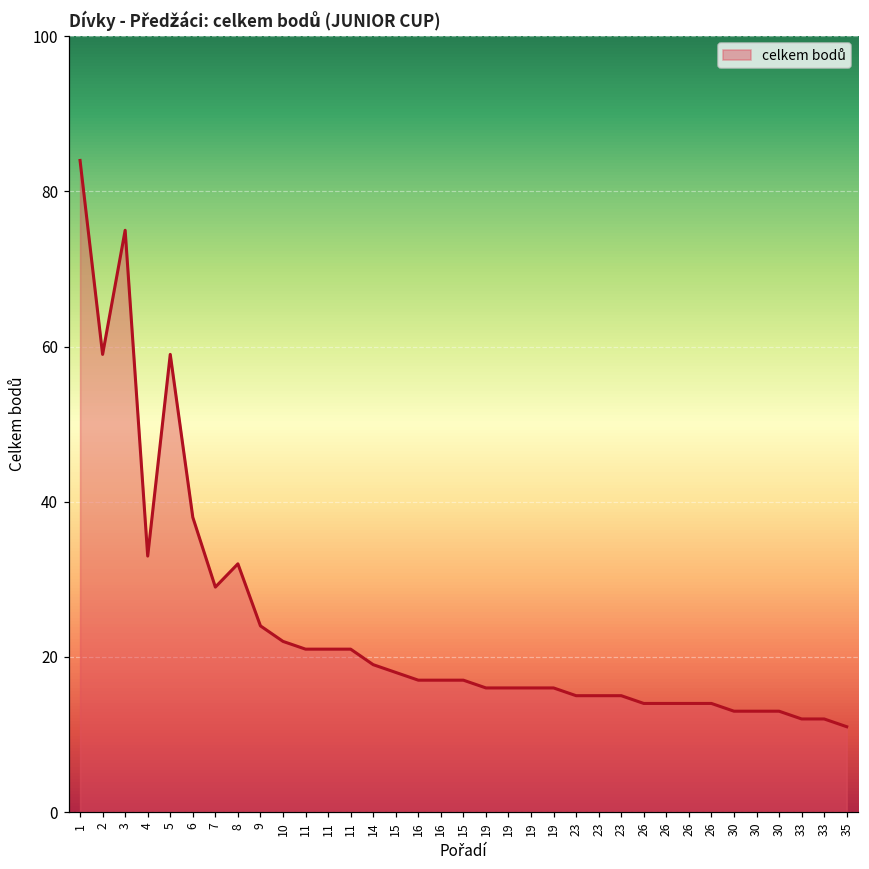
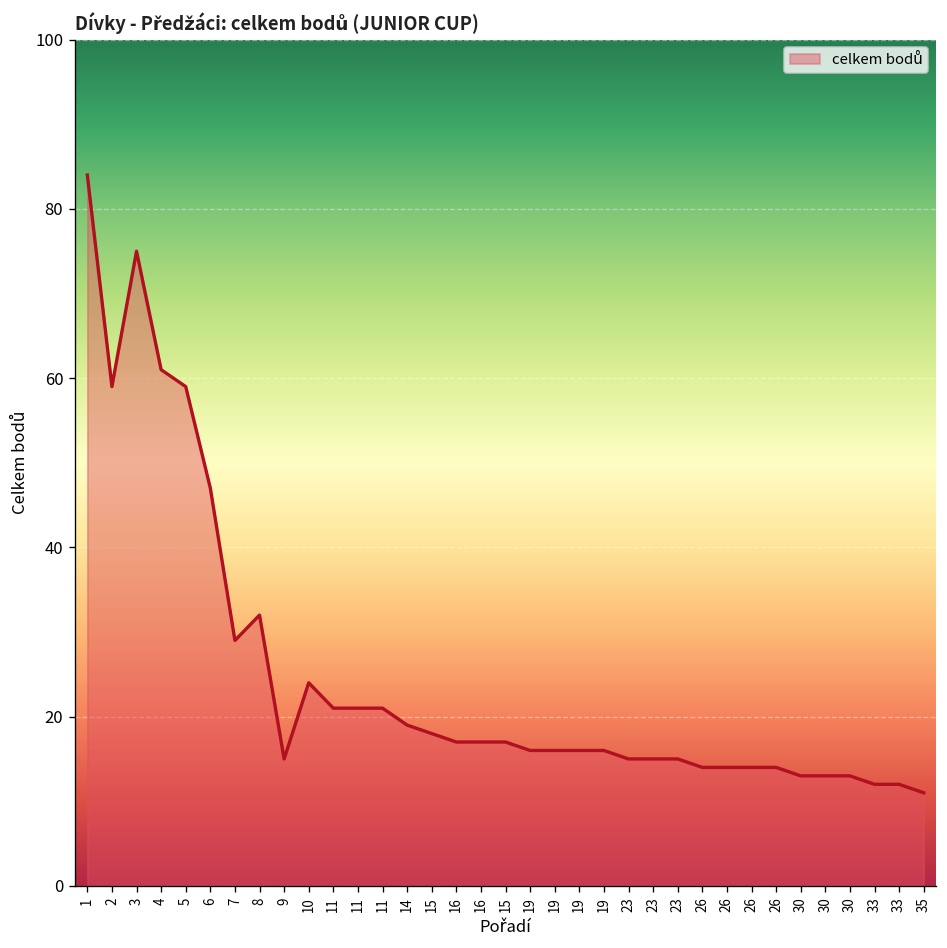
4: 33 -> 61
6: 38 -> 47
9: 24 -> 15
10: 22 -> 24
